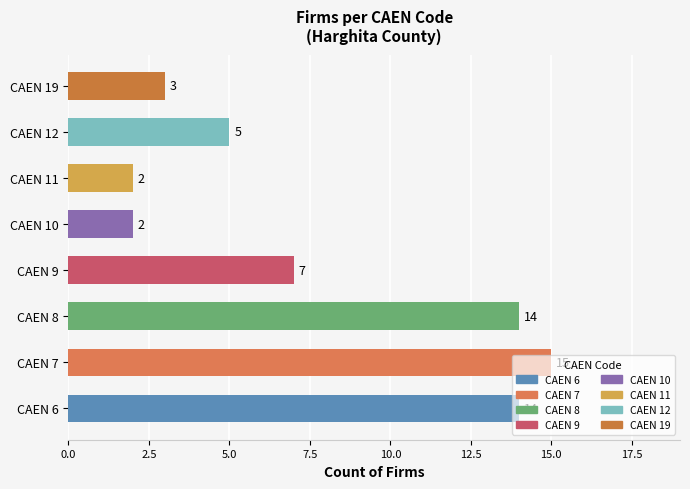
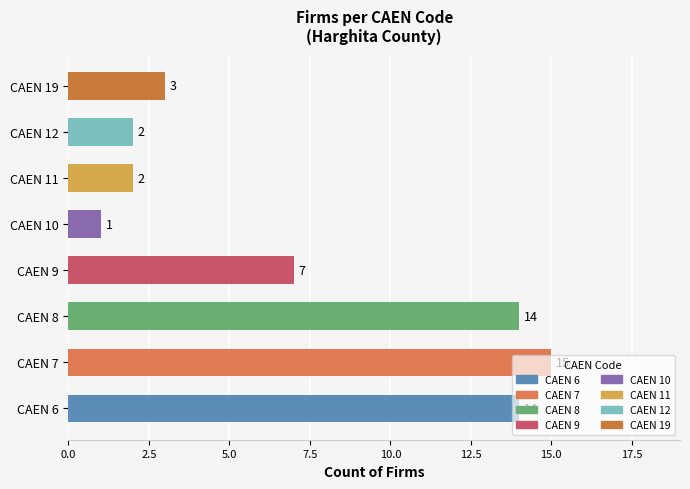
CAEN 12: 5 -> 2
CAEN 10: 2 -> 1
